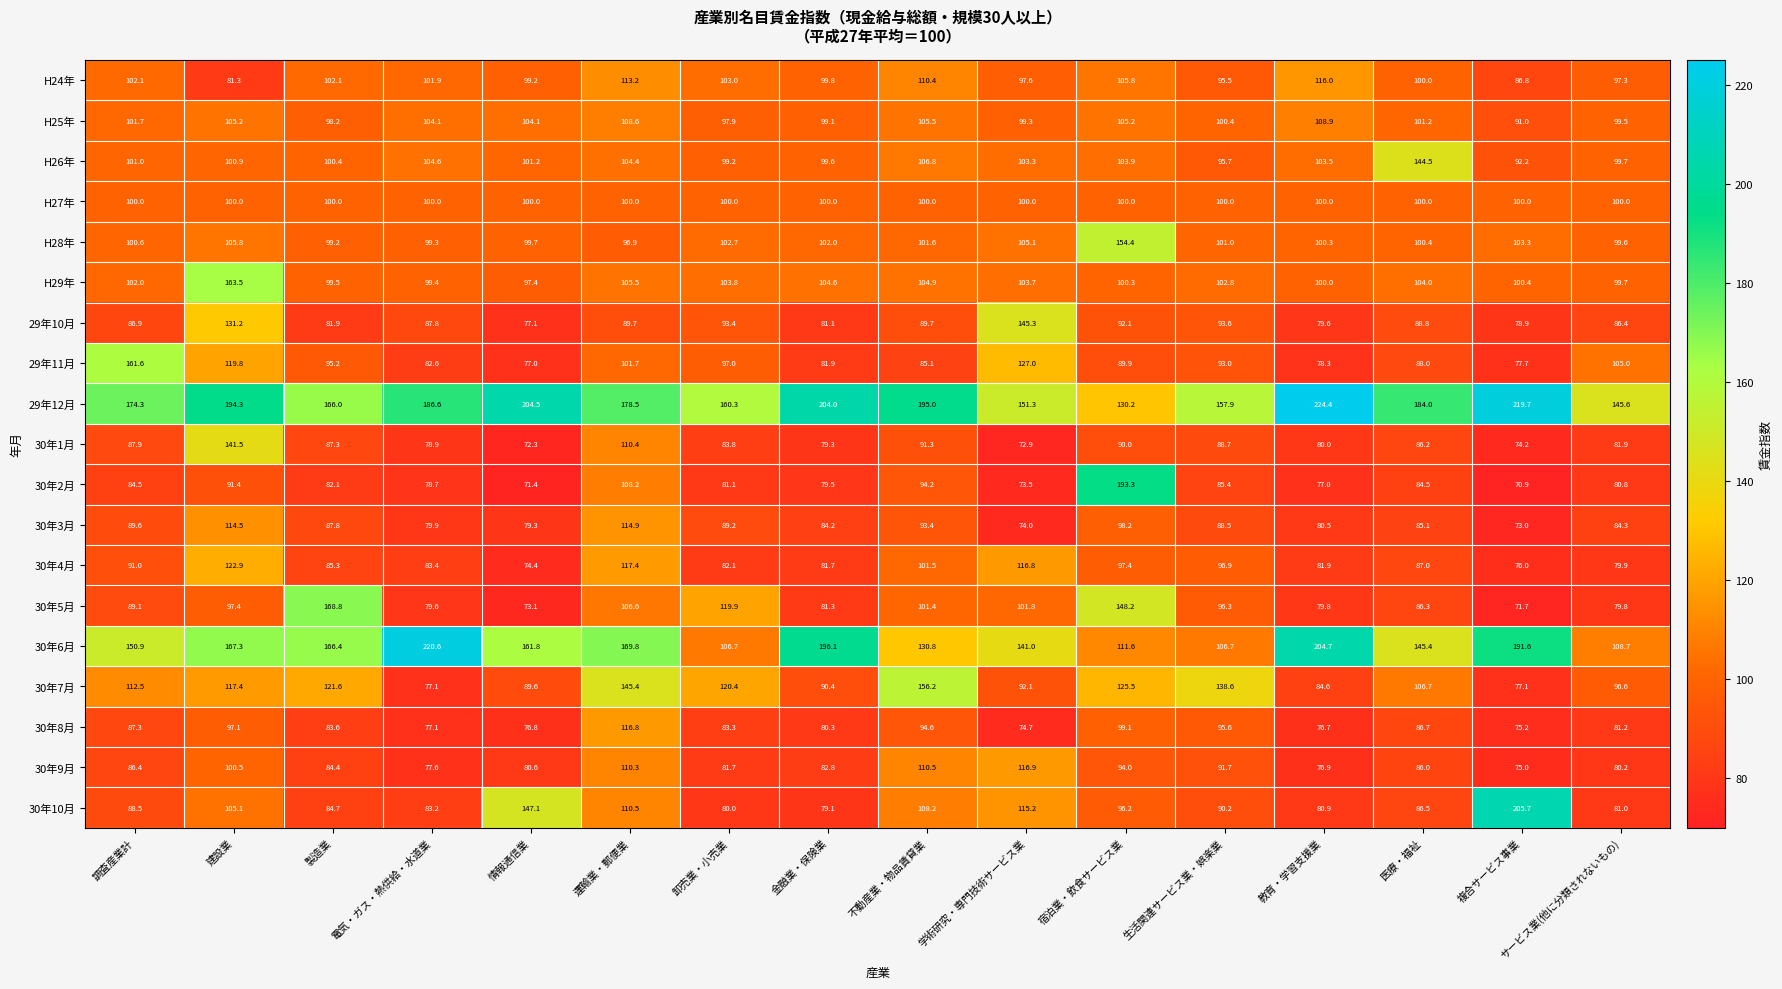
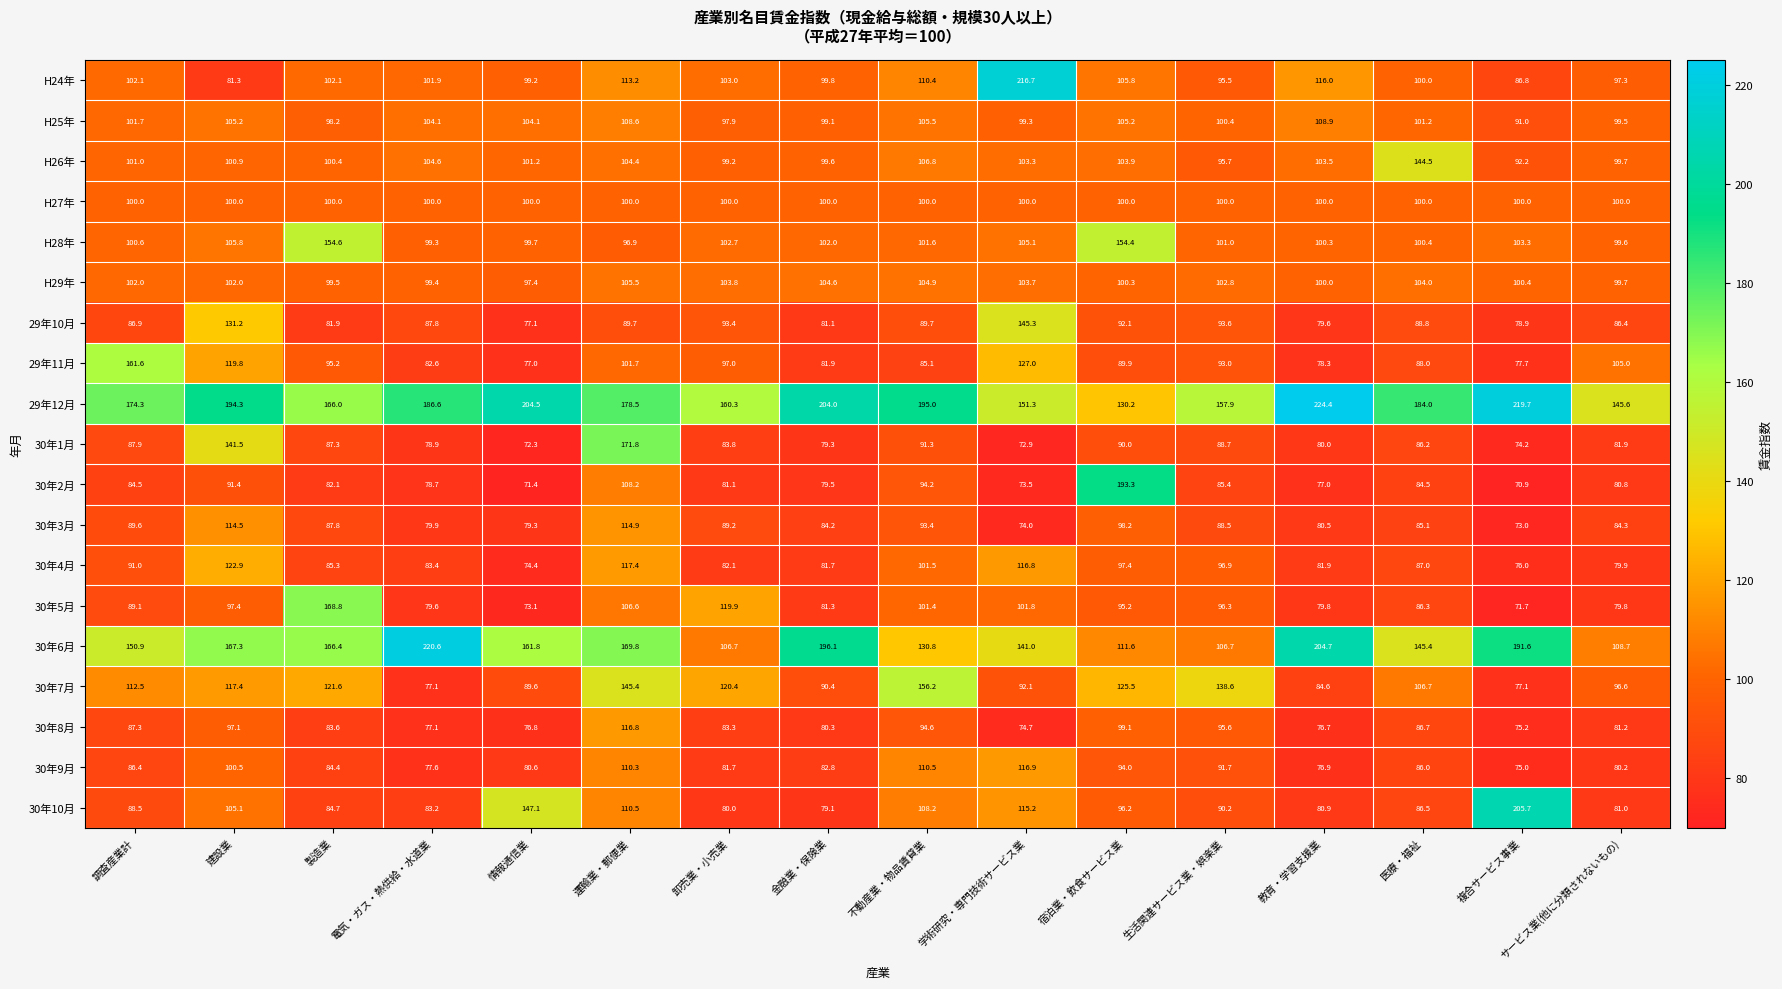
H24年, 学術研究・専門技術サービス業: 97.6 -> 216.7
H28年, 製造業: 99.2 -> 154.6
H29年, 建設業: 163.5 -> 102.0
30年1月, 運輸業・郵便業: 110.4 -> 171.8
30年5月, 宿泊業・飲食サービス業: 148.2 -> 95.2
